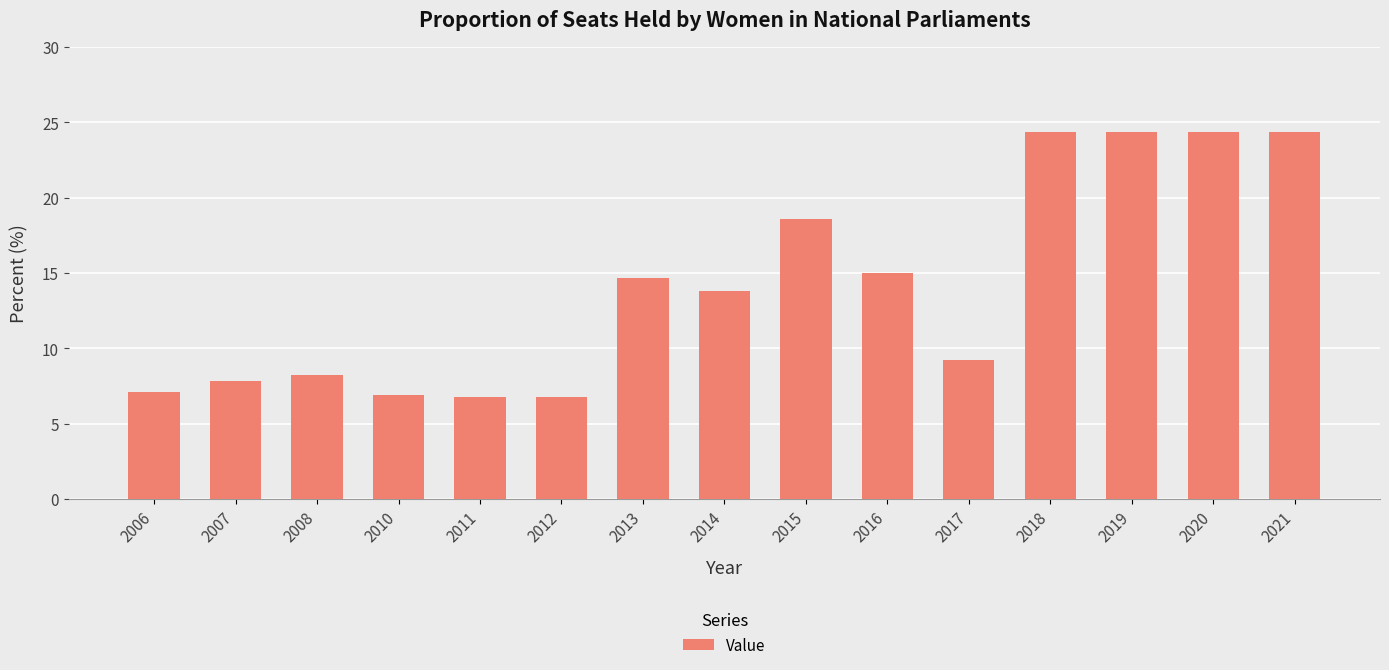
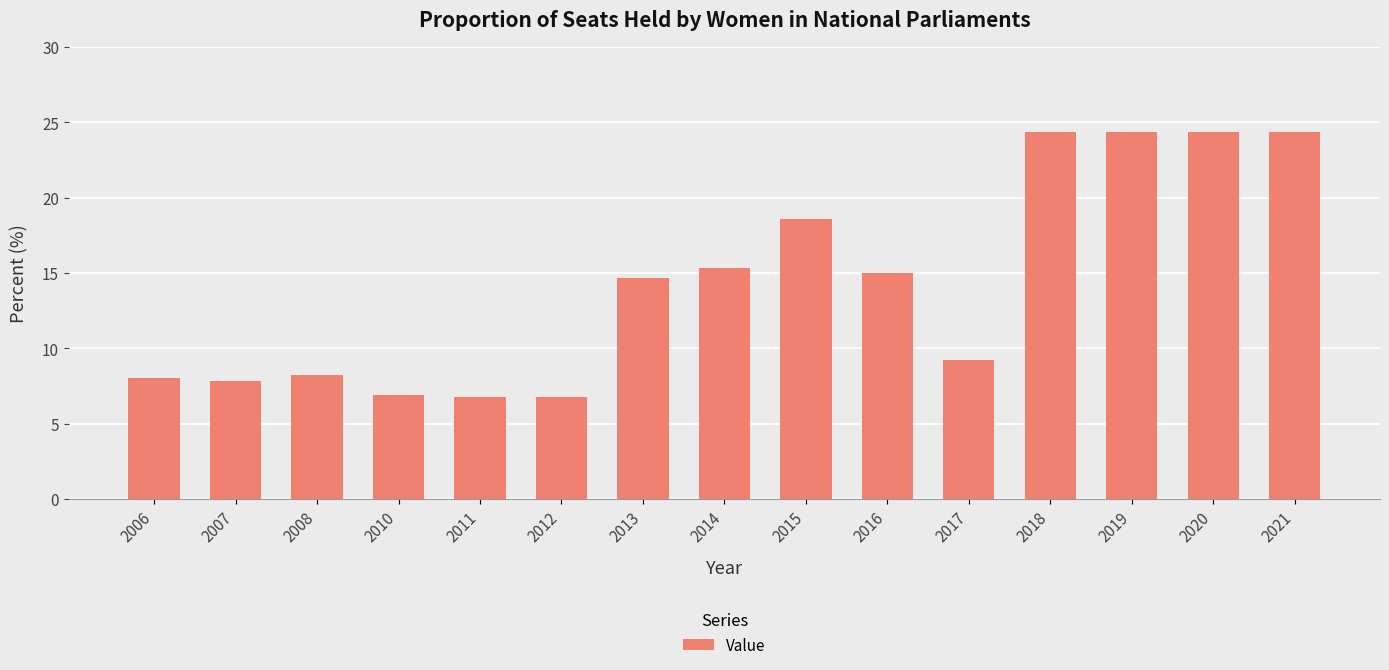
2006: 7.1 -> 8.0
2014: 13.8 -> 15.3
